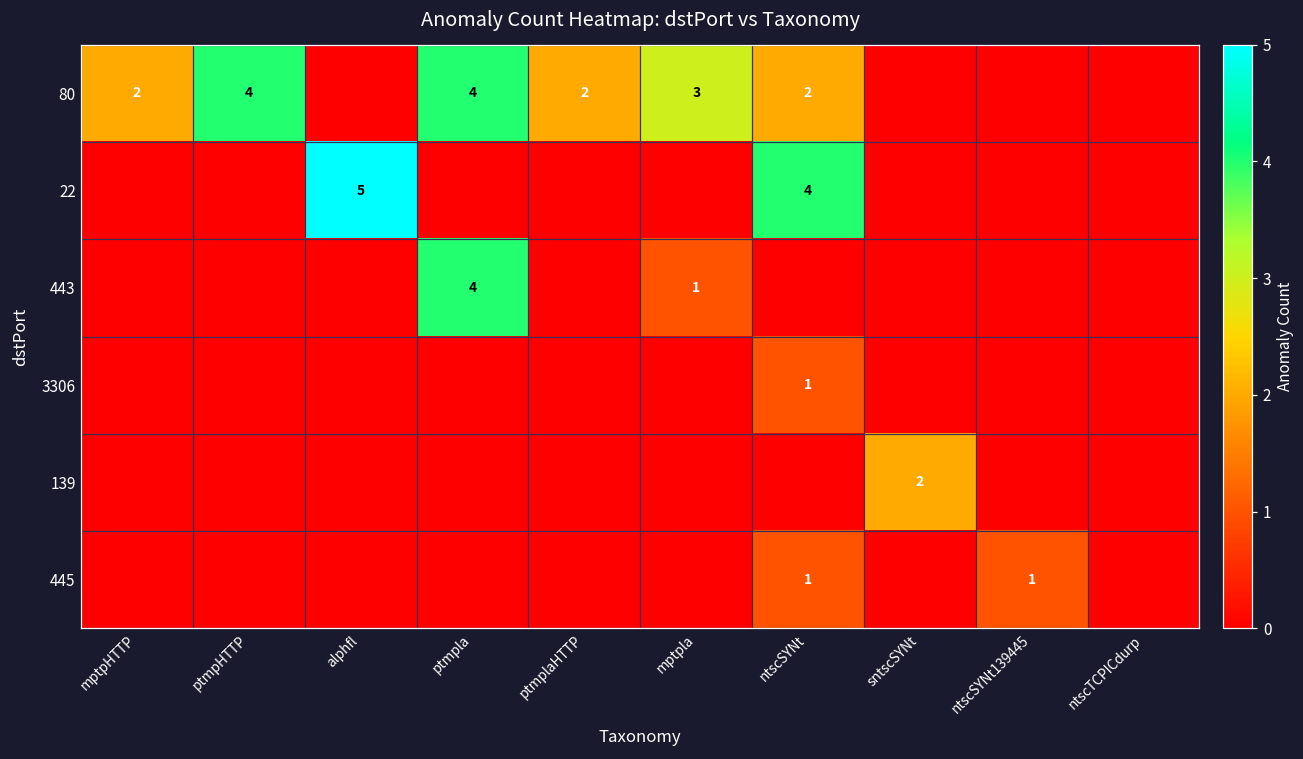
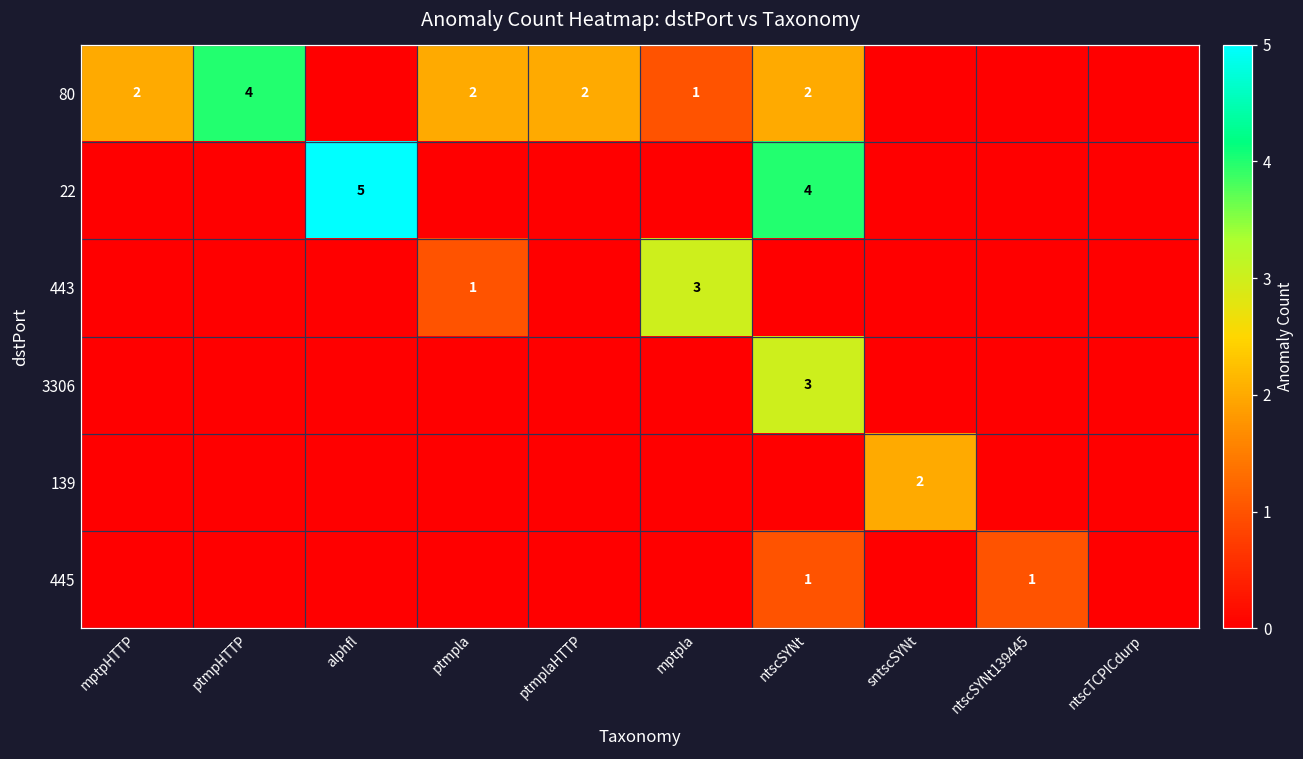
80, ptmpla: 4 -> 2
80, mptpla: 3 -> 1
443, ptmpla: 4 -> 1
443, mptpla: 1 -> 3
3306, ntscSYNt: 1 -> 3
